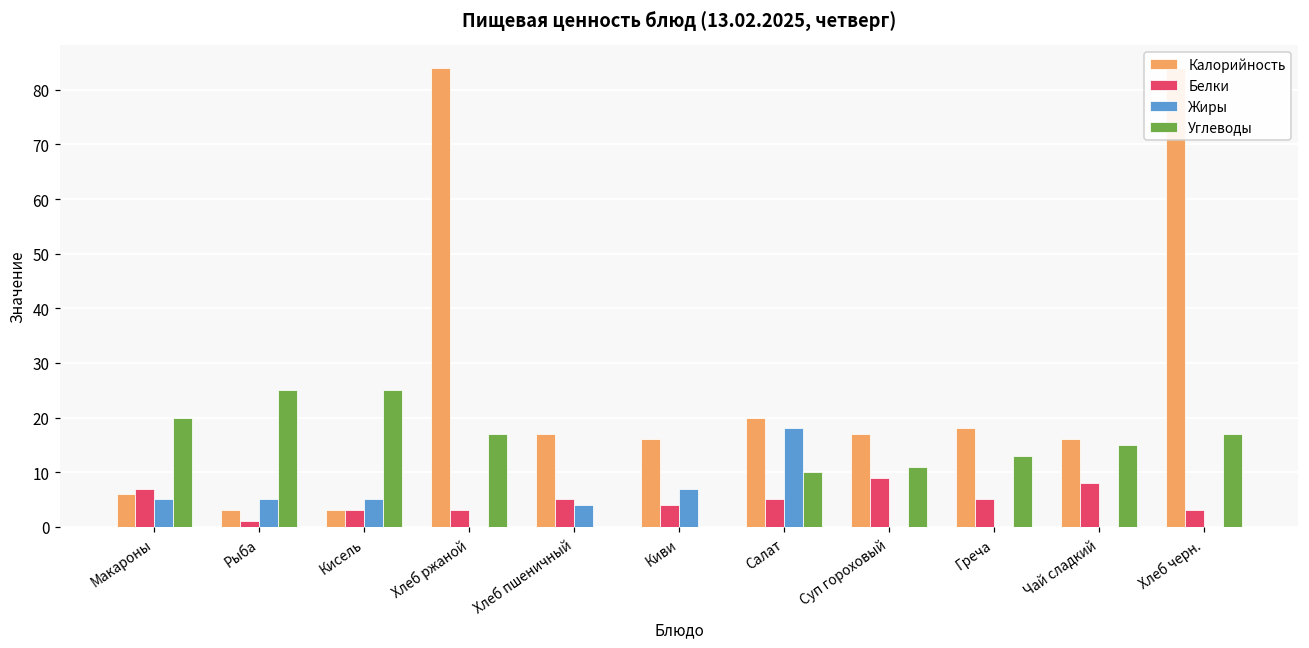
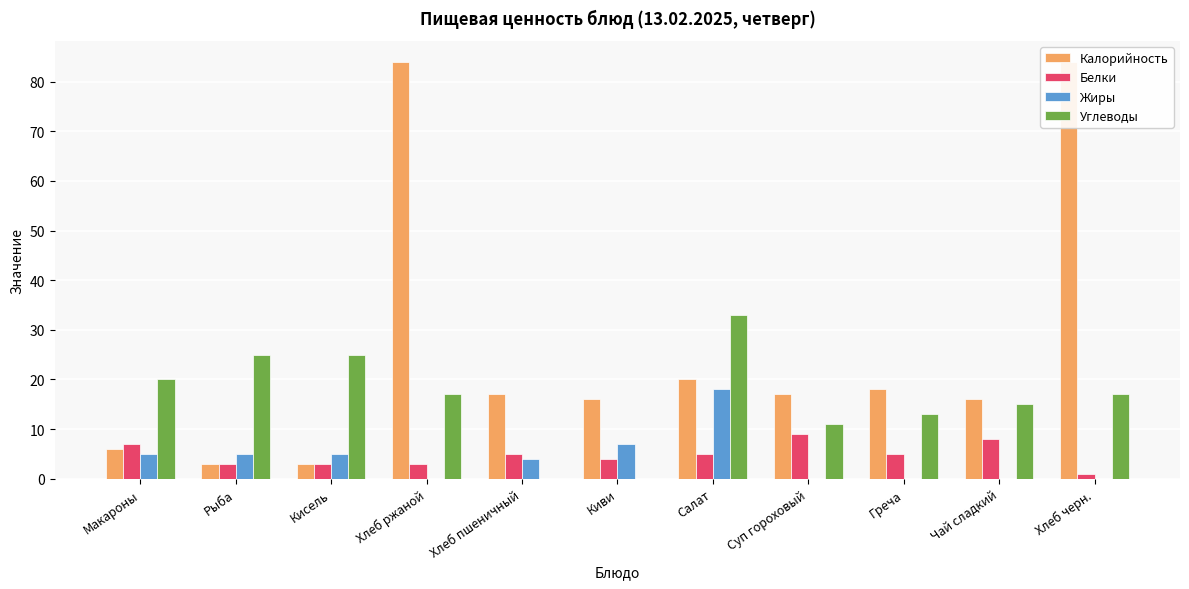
Белки, Рыба: 1 -> 3
Углеводы, Салат: 10 -> 33
Белки, Хлеб черн.: 3 -> 1
